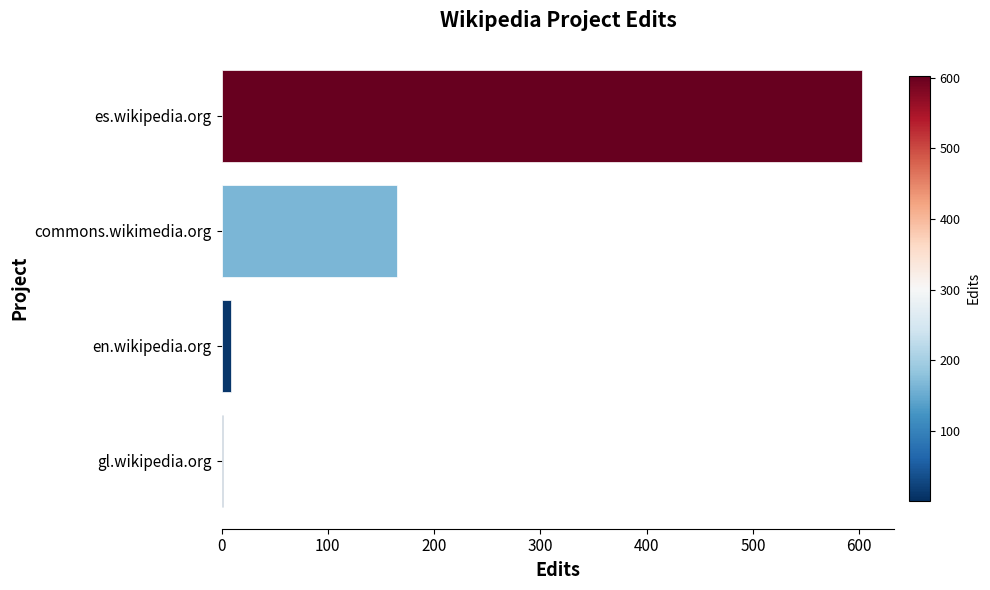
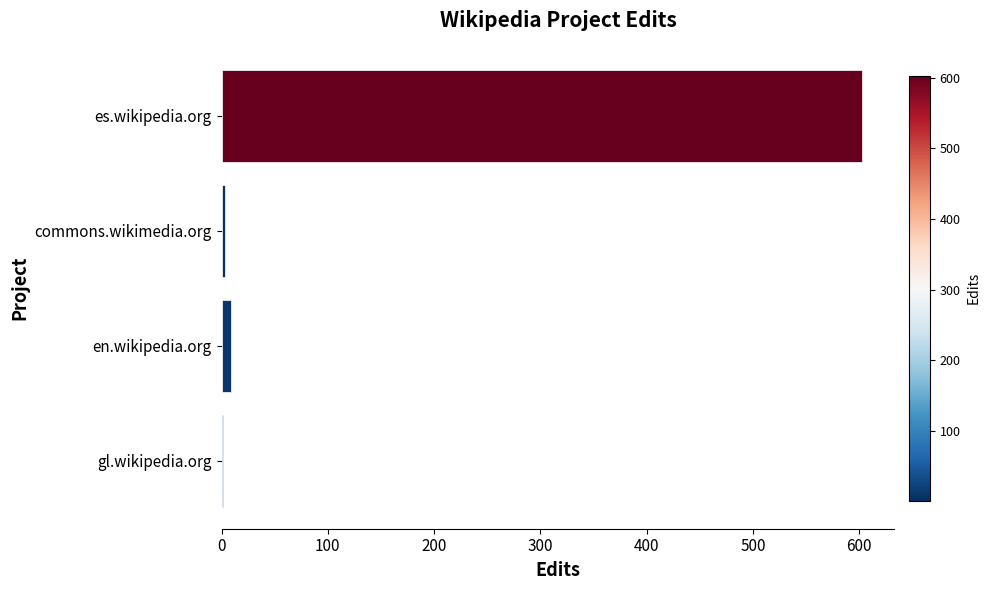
commons.wikimedia.org: 165 -> 3
